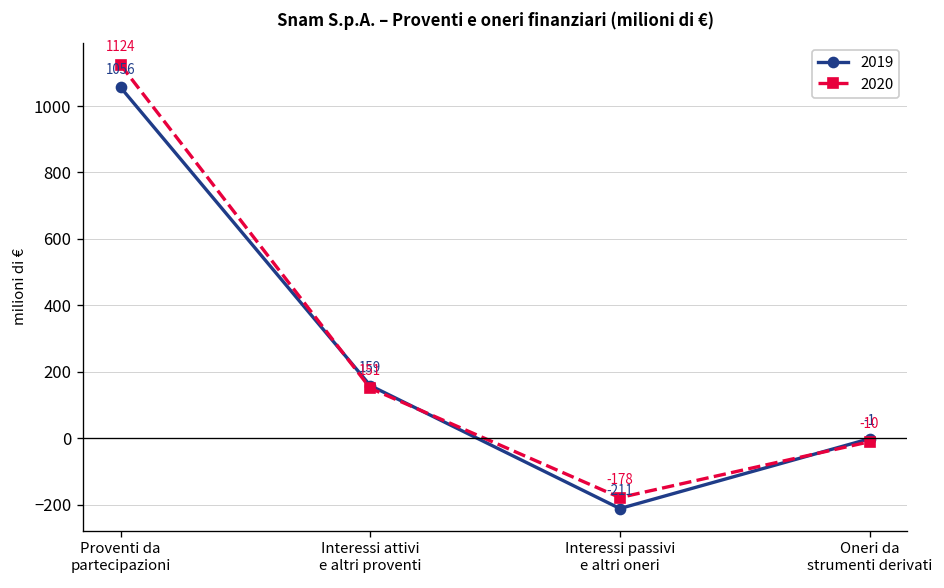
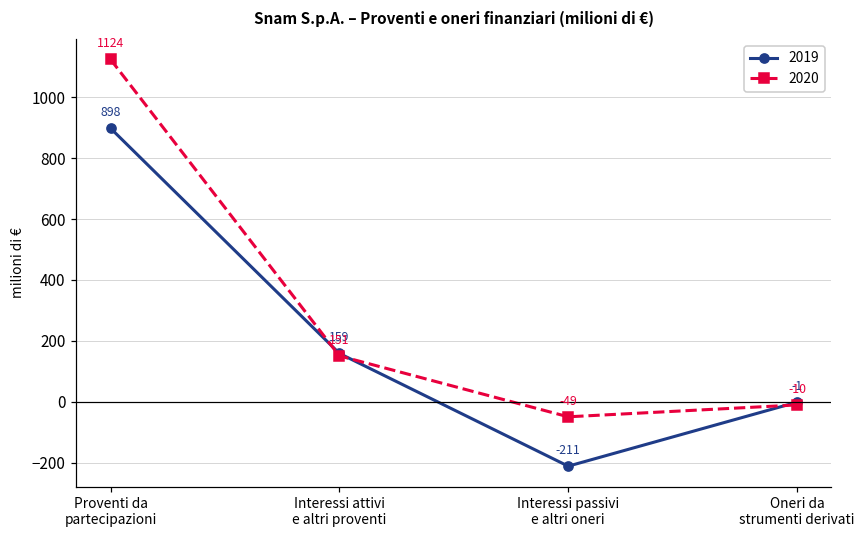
2019, Proventi da partecipazioni: 1056 -> 898
2020, Interessi passivi e altri oneri: -178 -> -49
